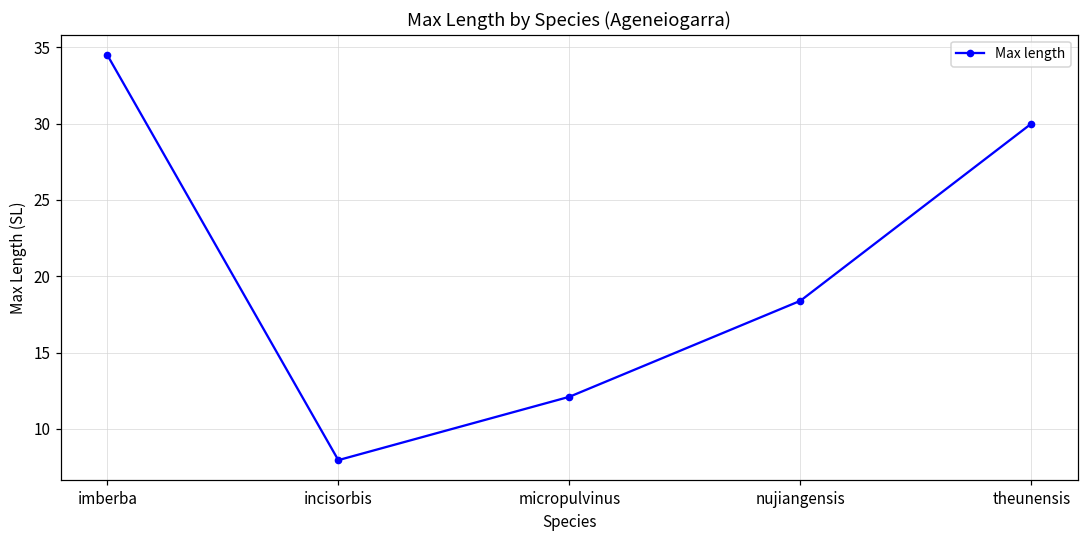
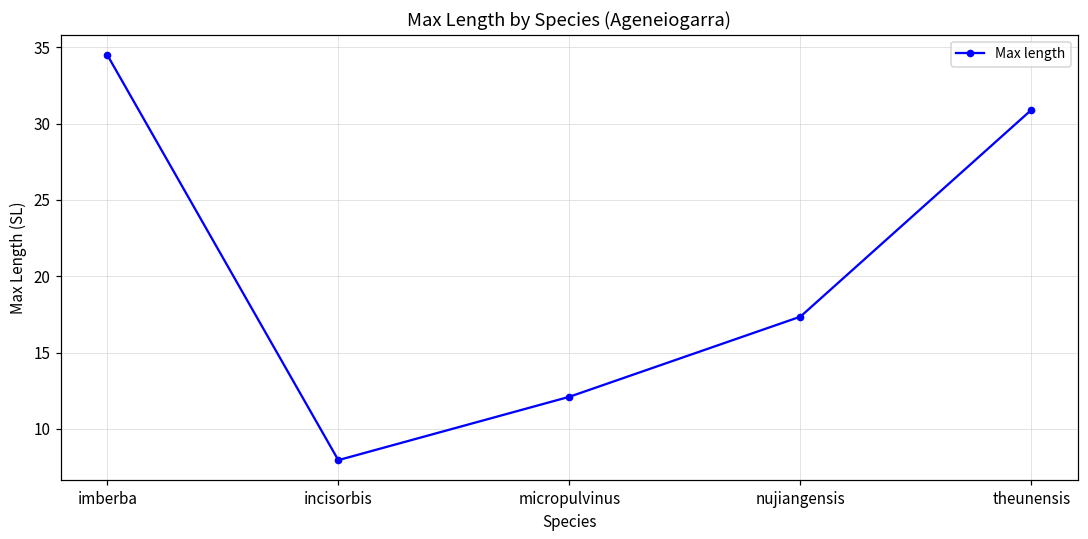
nujiangensis: 18.4 -> 17.4
theunensis: 30.0 -> 30.9
